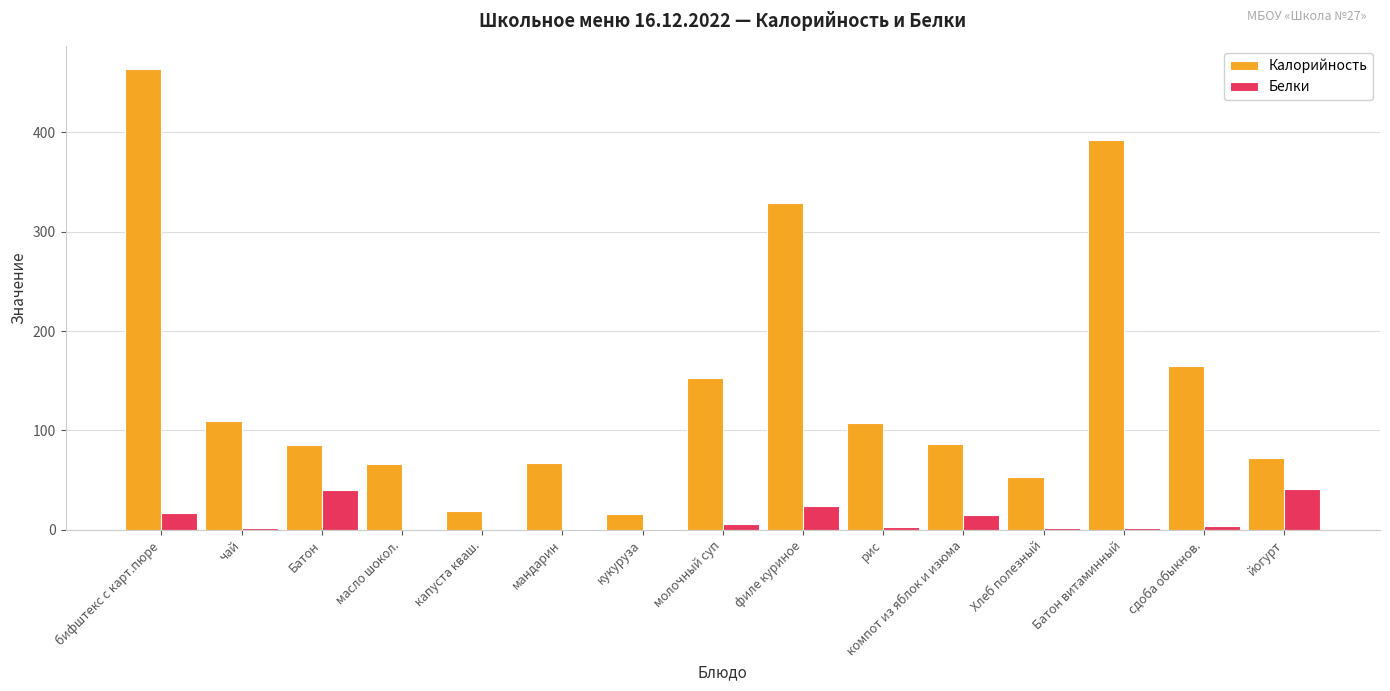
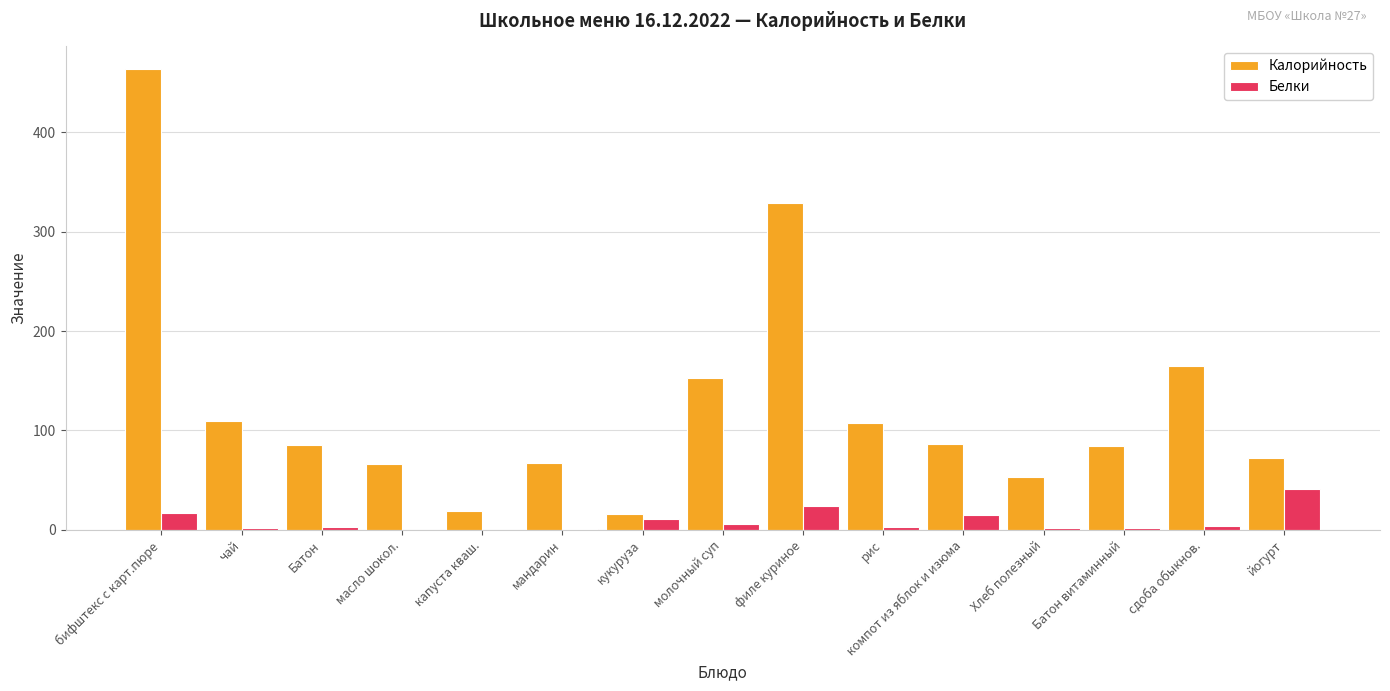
Белки, Батон: 40 -> 0
Белки, кукуруза: 0 -> 10
Калорийность, Батон витаминный: 390 -> 80
